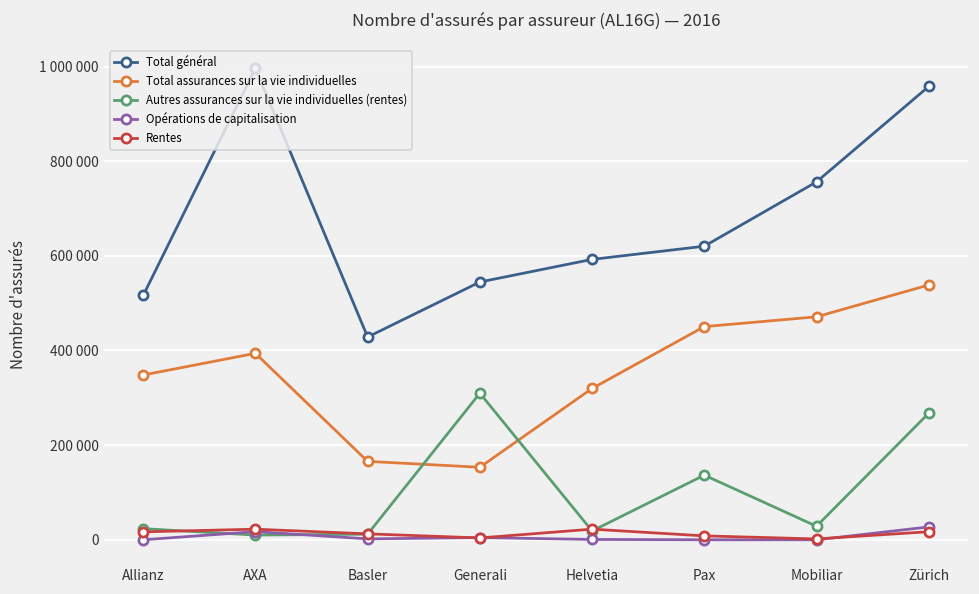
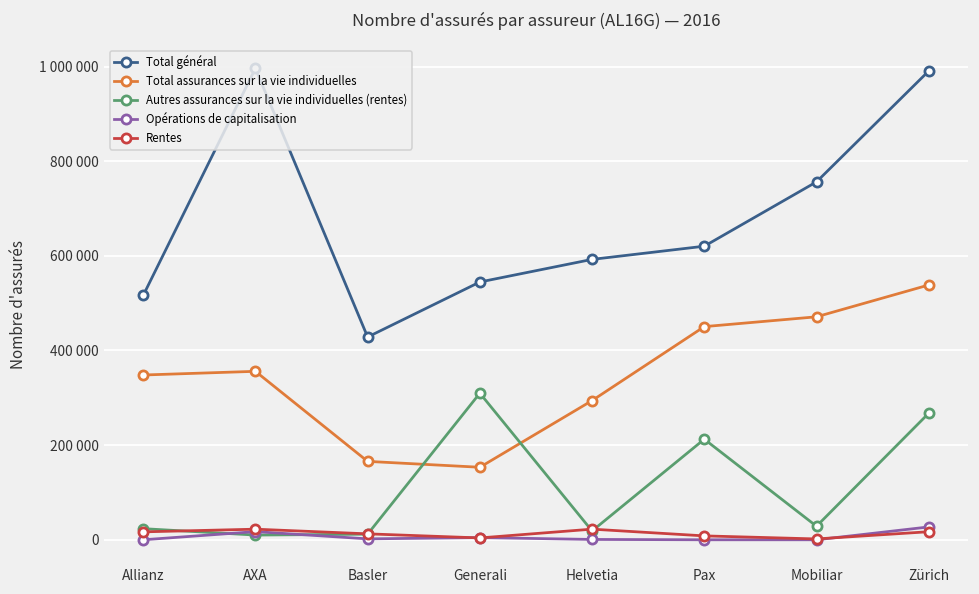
Total assurances sur la vie individuelles, AXA: 390000 -> 360000
Total assurances sur la vie individuelles, Helvetia: 320000 -> 290000
Autres assurances sur la vie individuelles (rentes), Pax: 140000 -> 210000
Total général, Zürich: 960000 -> 990000
